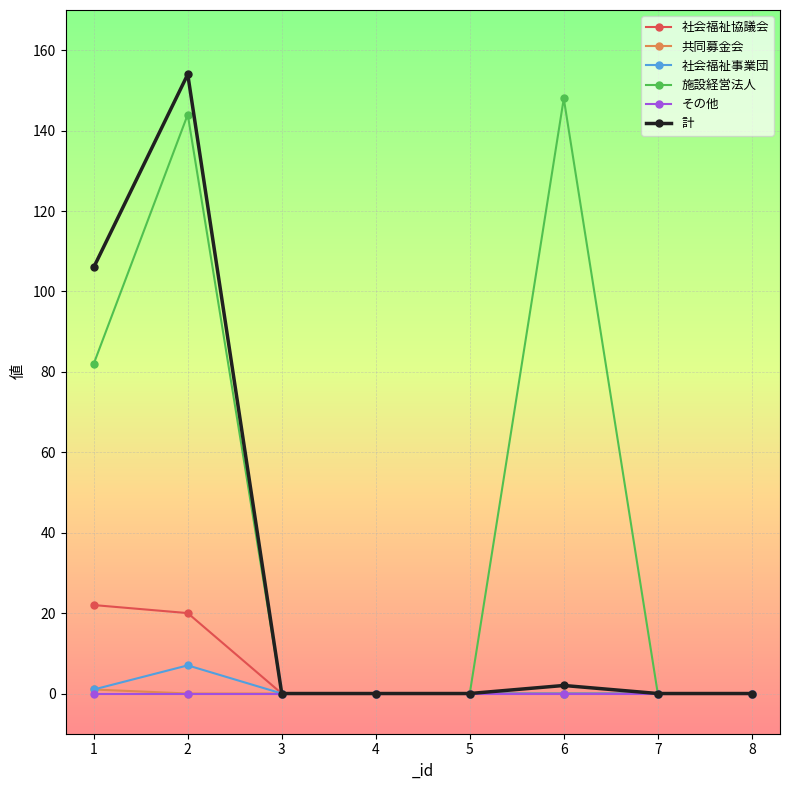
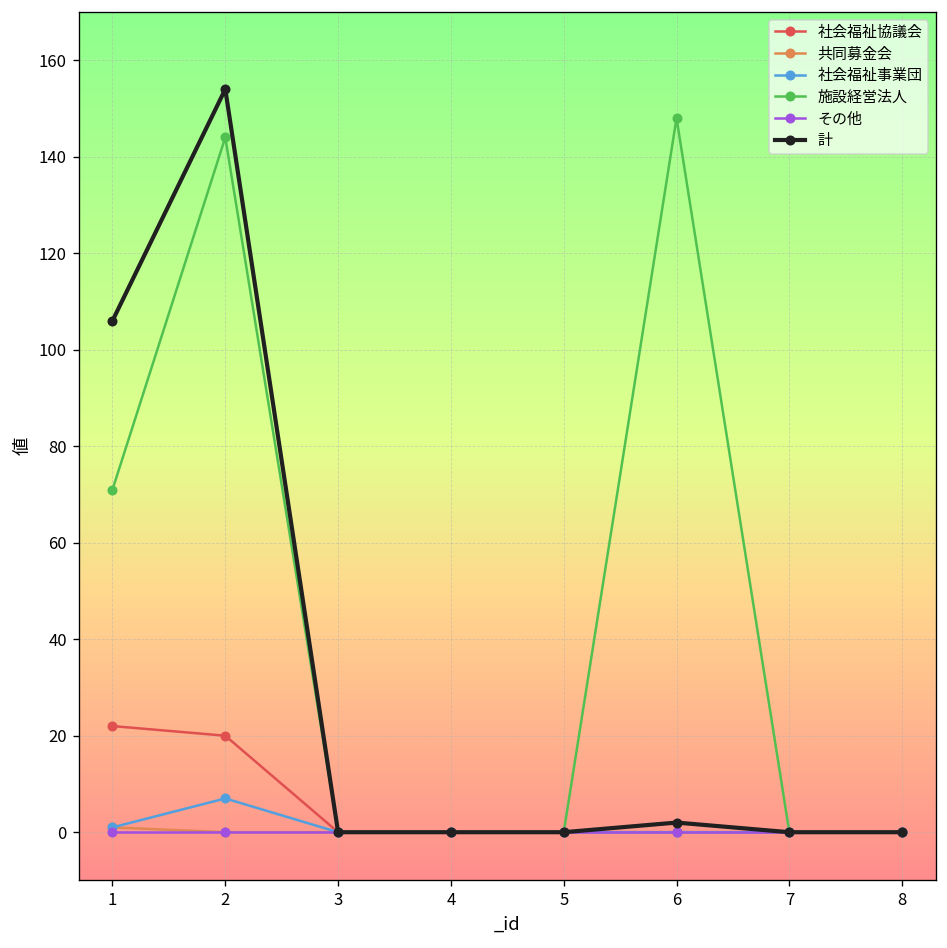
施設経営法人, 1: 82 -> 71
